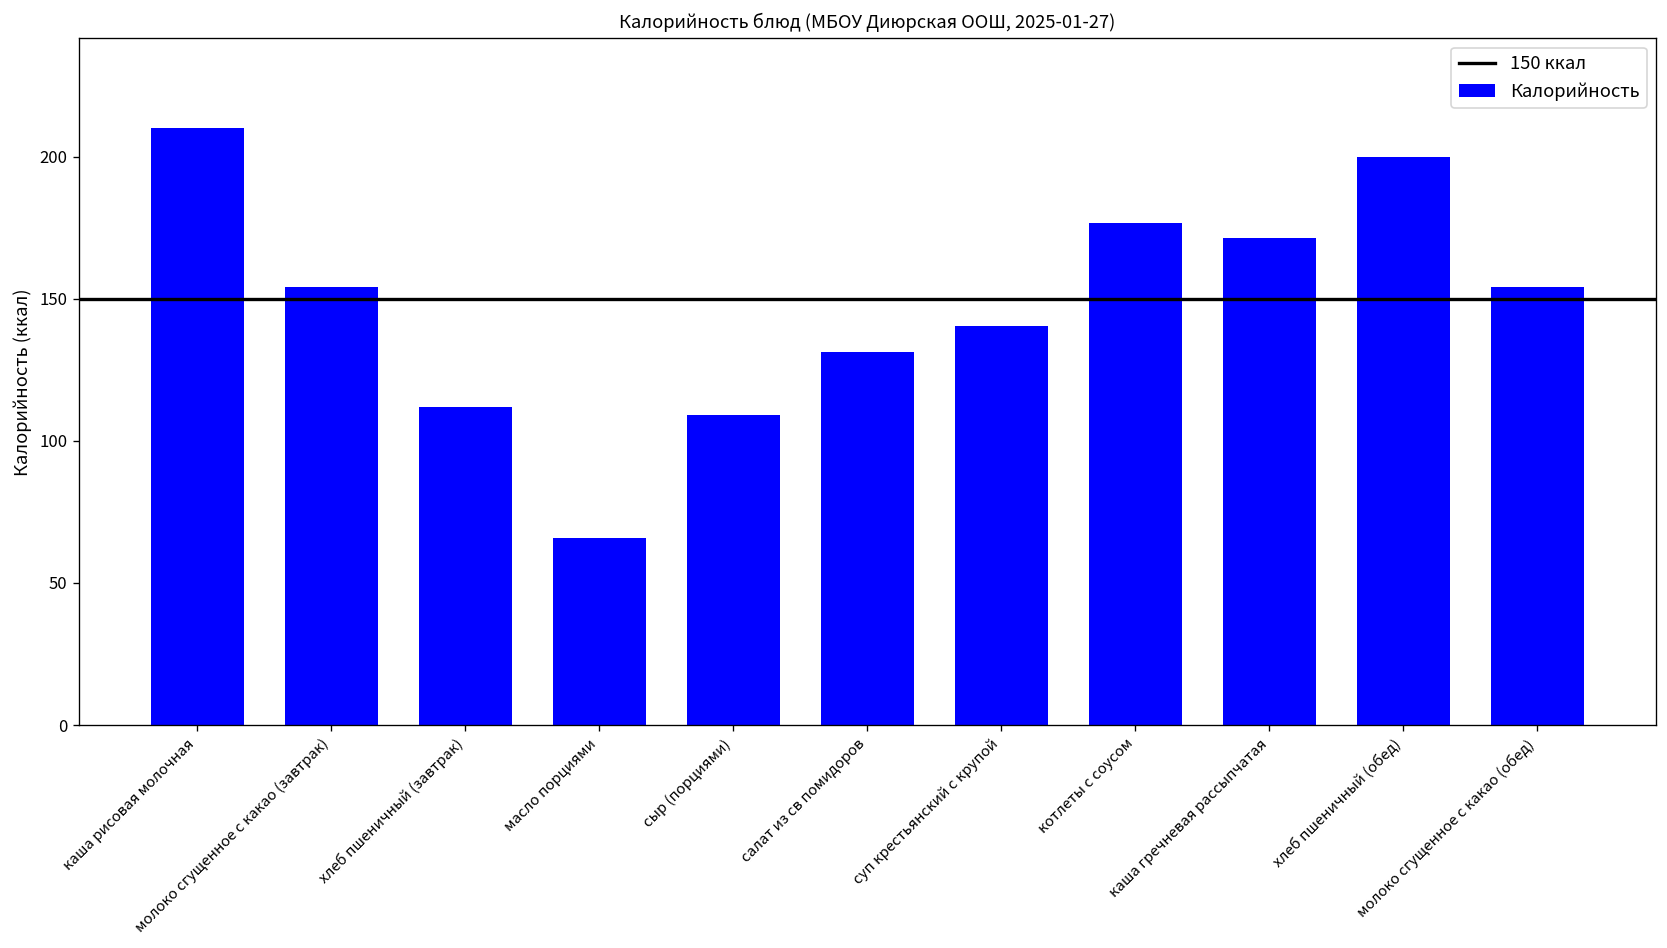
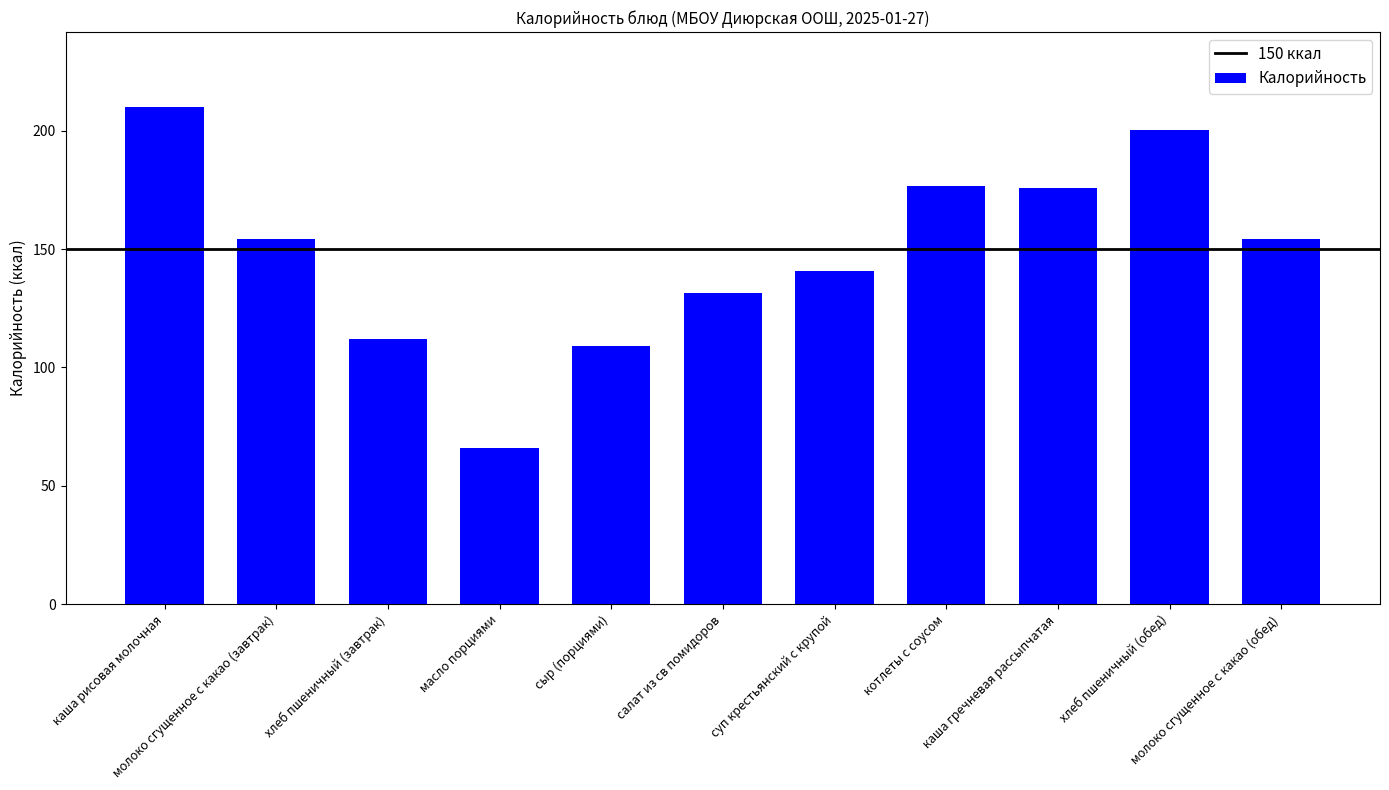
каша гречневая рассыпчатая: 171 -> 176
